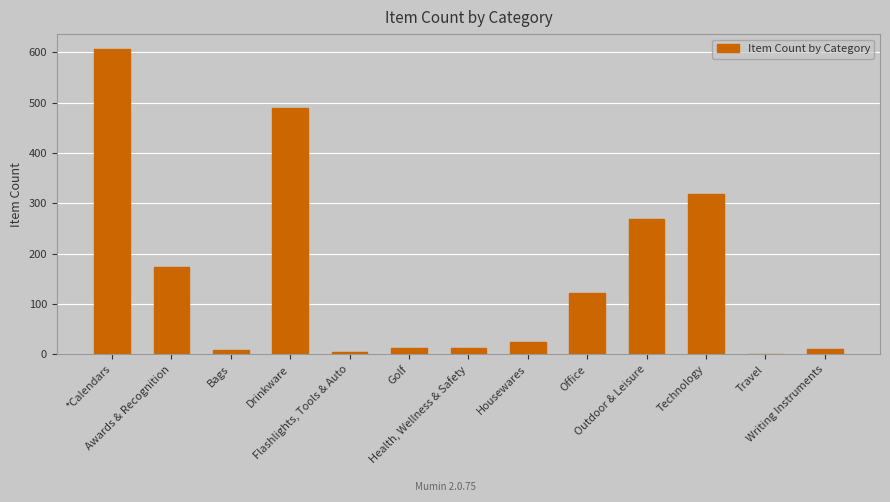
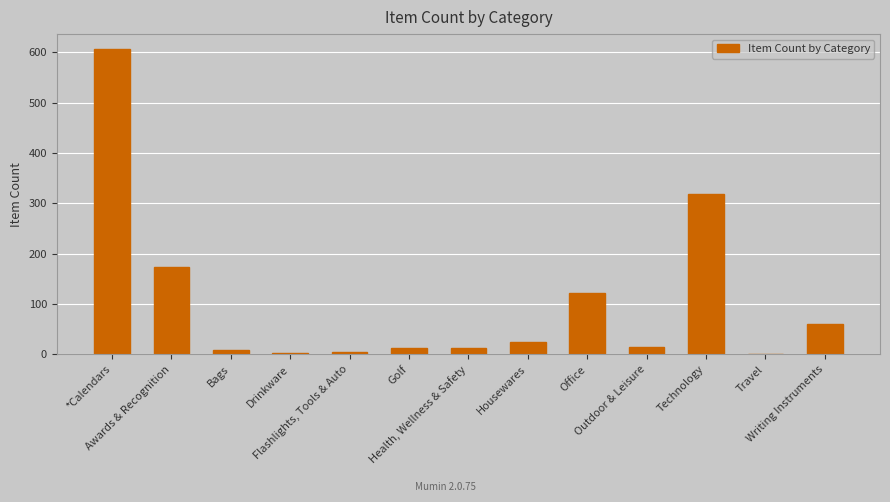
Drinkware: 490 -> 0
Outdoor & Leisure: 270 -> 10
Writing Instruments: 10 -> 60
